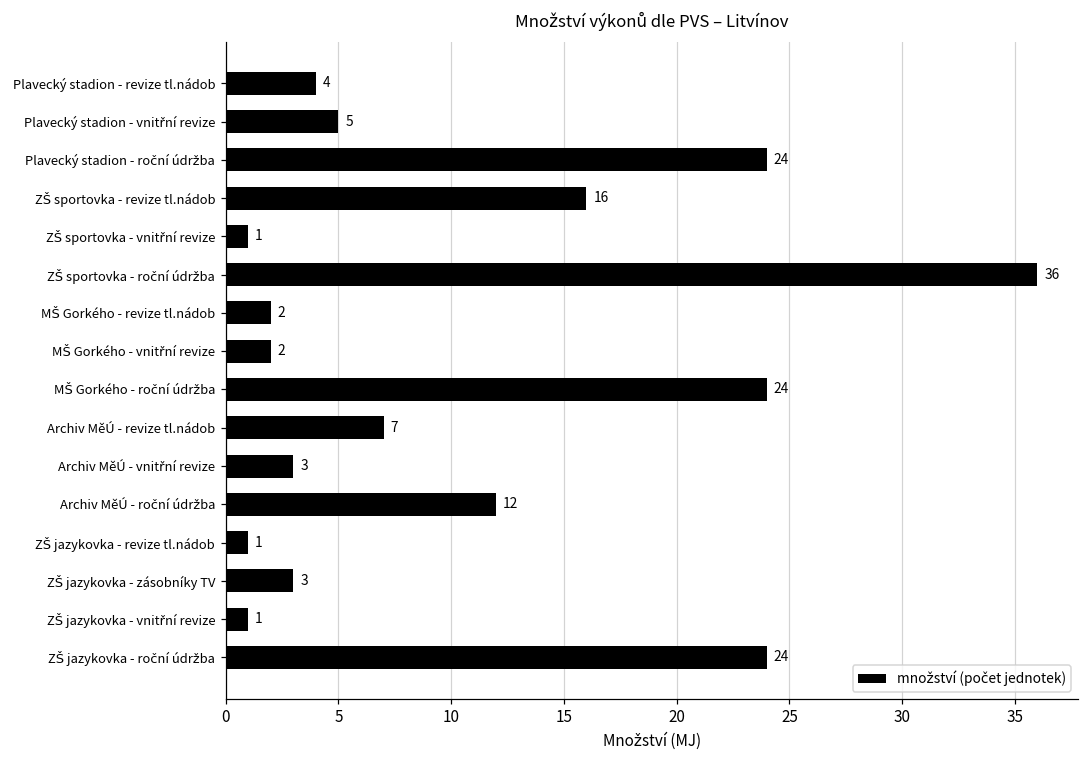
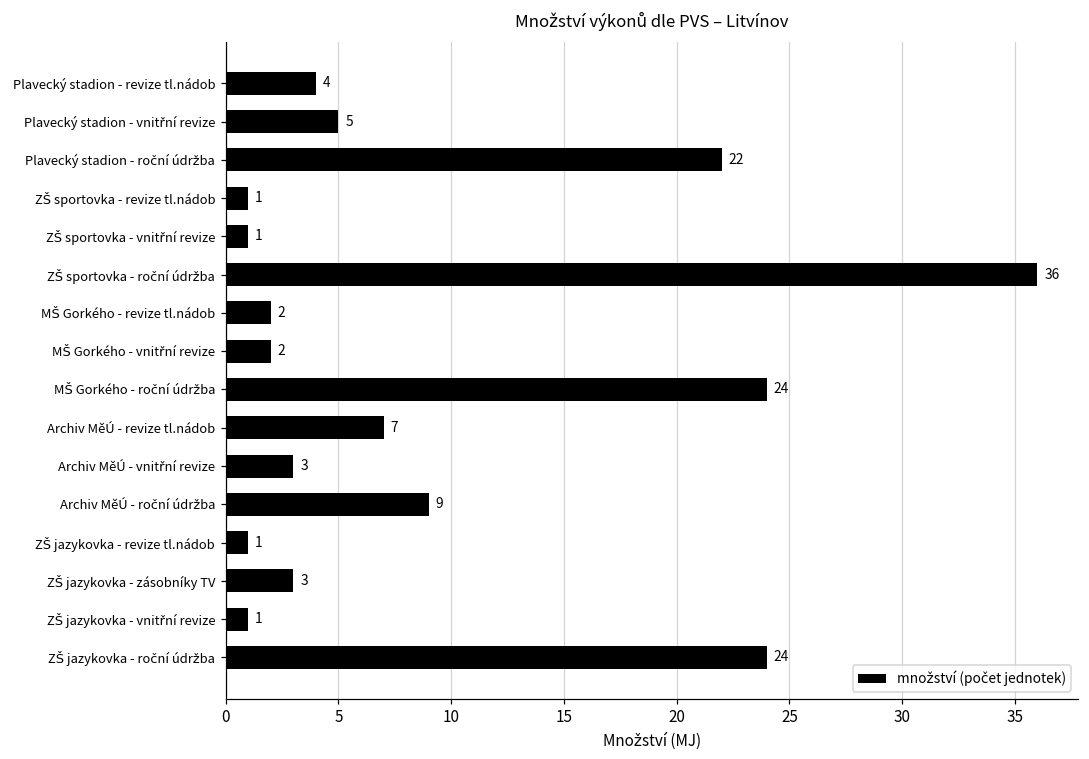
Plavecký stadion - roční údržba: 24 -> 22
ZŠ sportovka - revize tl.nádob: 16 -> 1
Archiv MěÚ - roční údržba: 12 -> 9
